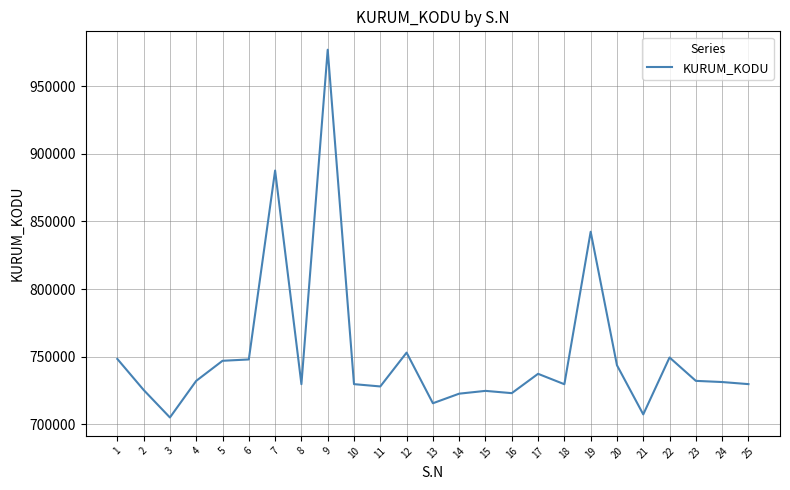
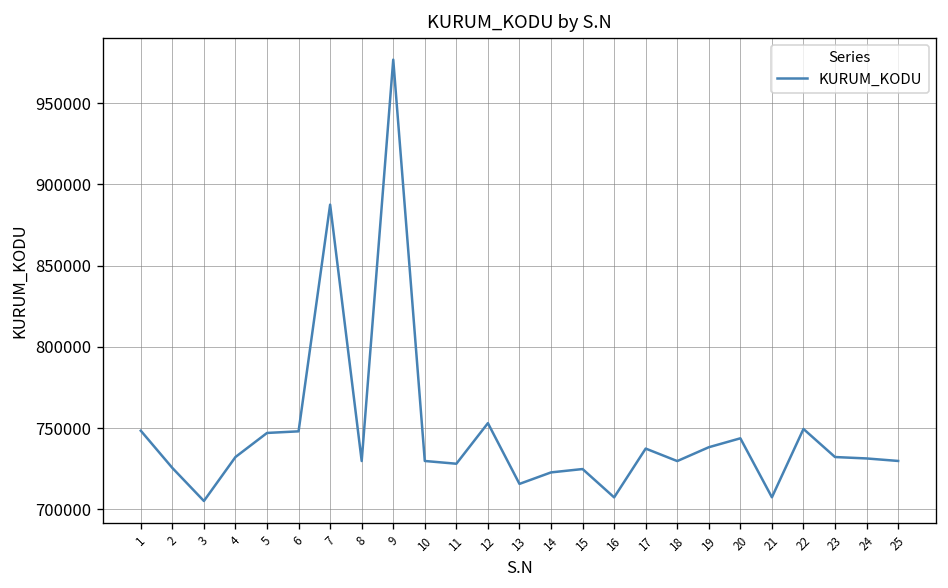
16: 723000 -> 707000
19: 842000 -> 738000
